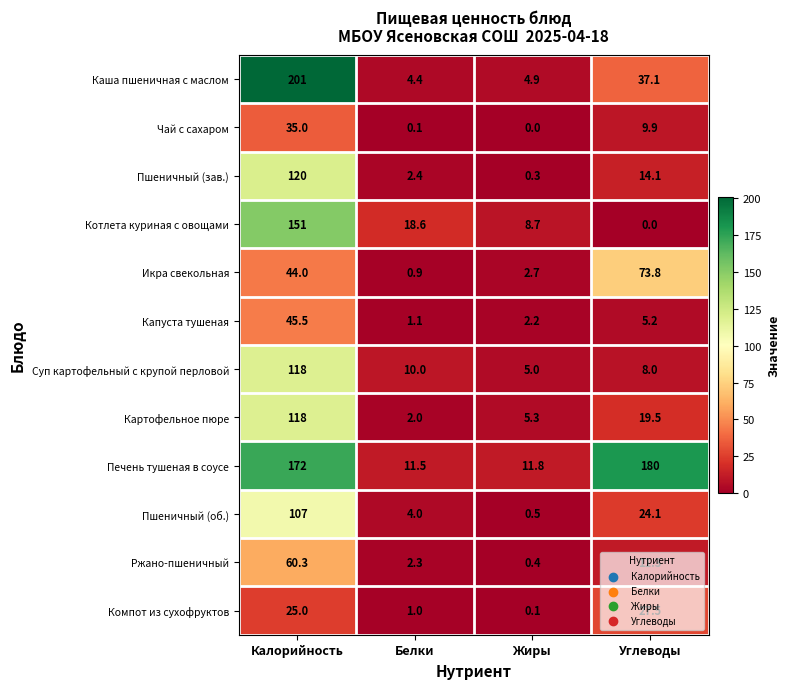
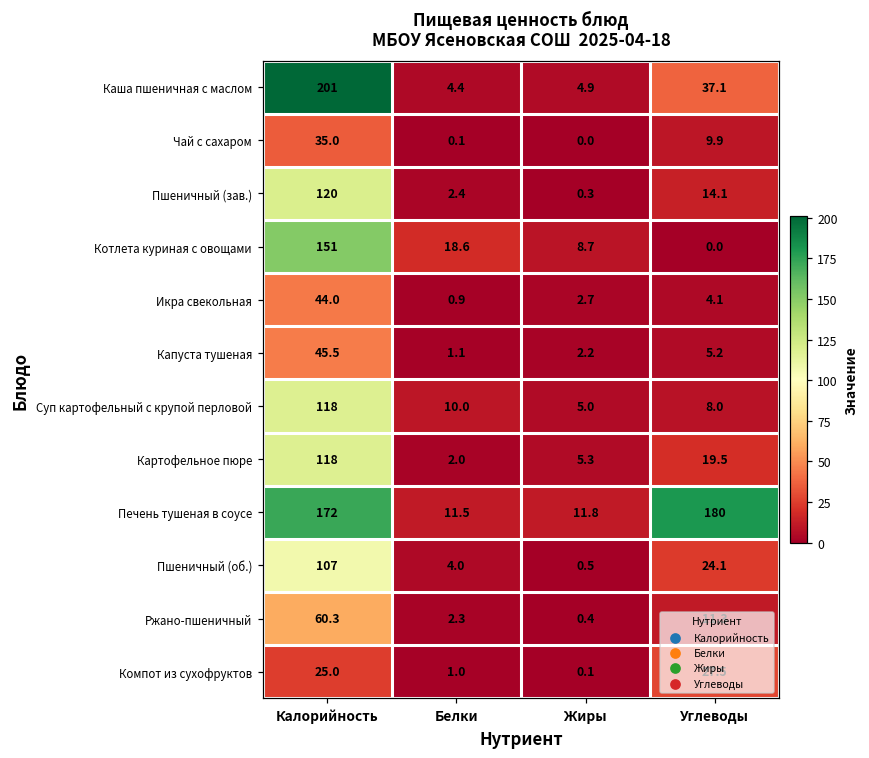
Икра свекольная, Углеводы: 73.8 -> 4.1
